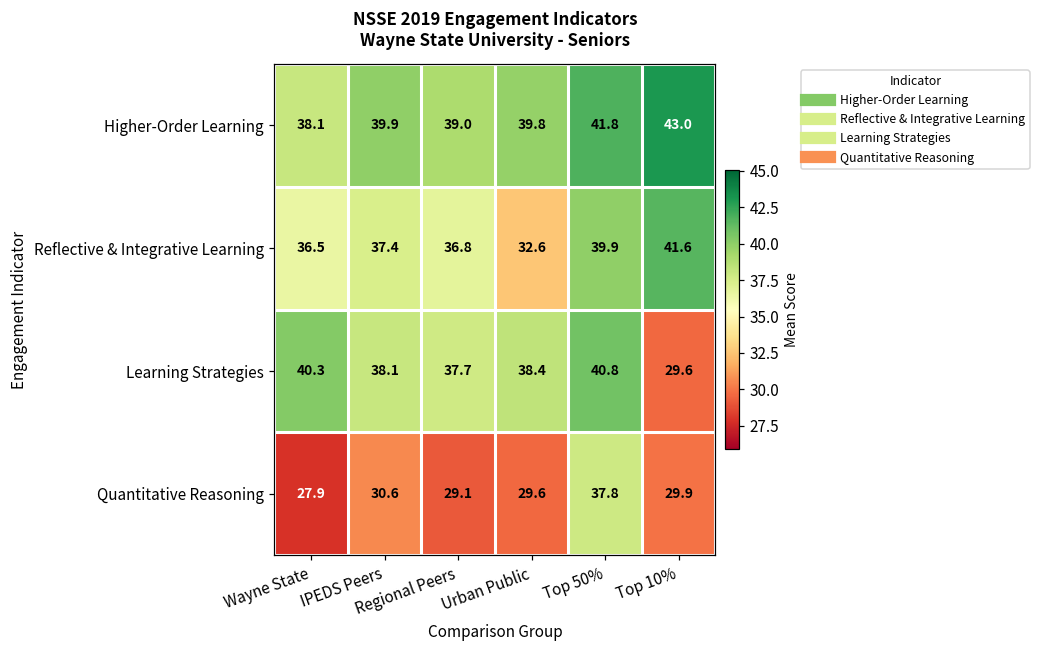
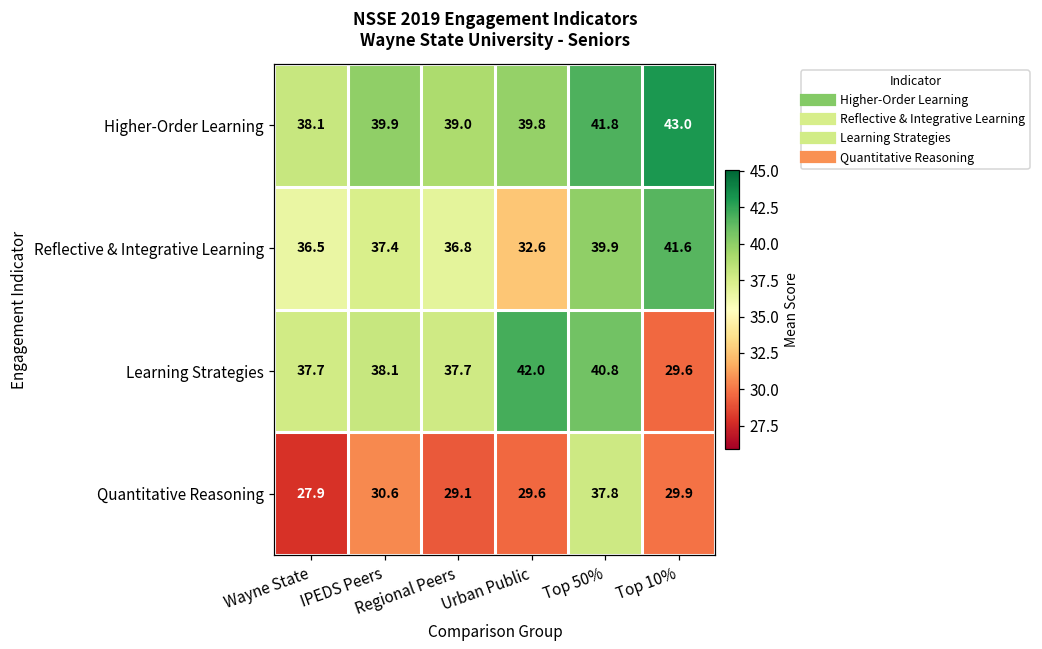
Learning Strategies, Wayne State: 40.3 -> 37.7
Learning Strategies, Urban Public: 38.4 -> 42.0
